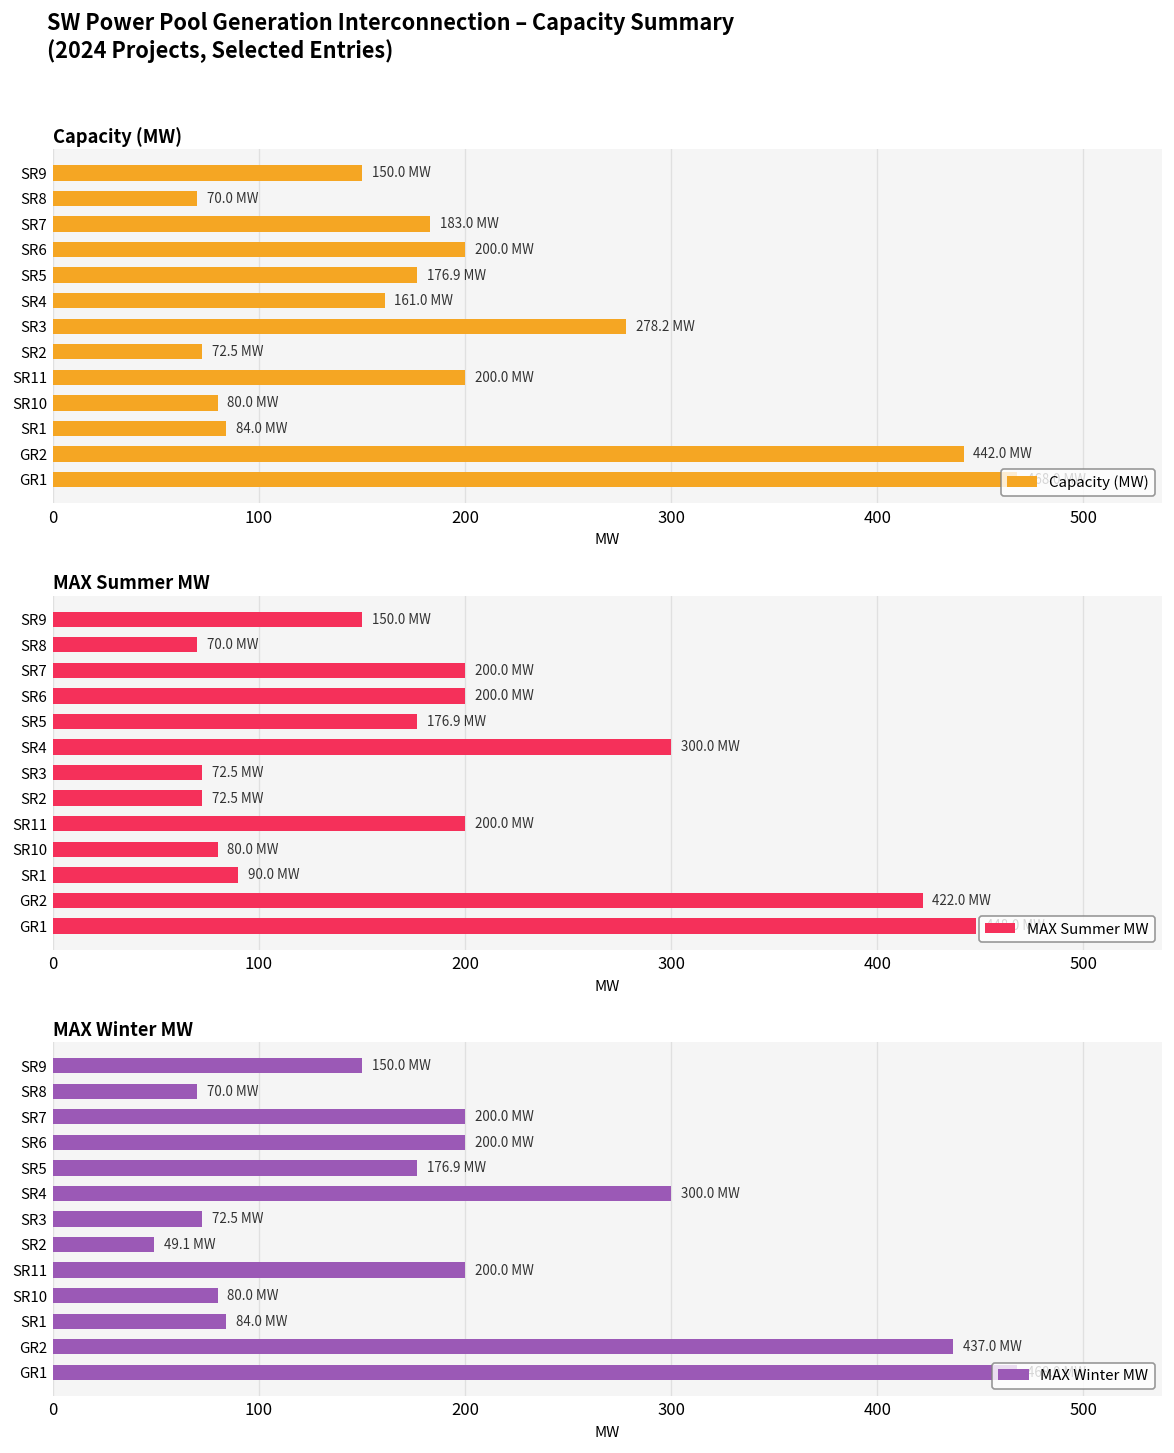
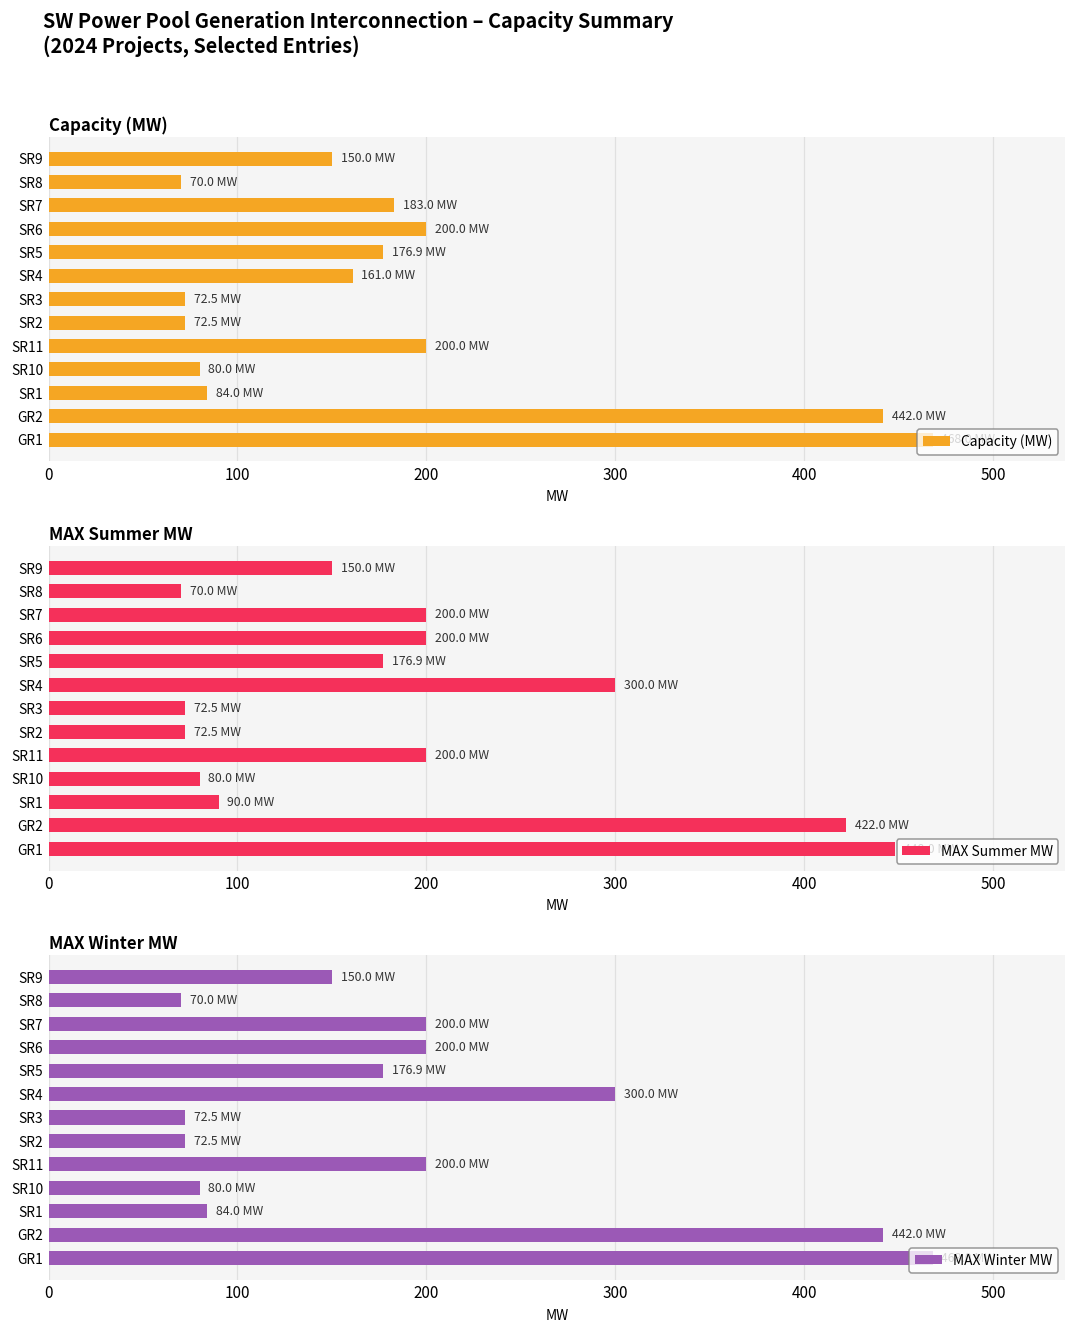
Capacity (MW), SR3: 278.2 -> 72.5
MAX Winter MW, SR2: 49.1 -> 72.5
MAX Winter MW, GR2: 437.0 -> 442.0
